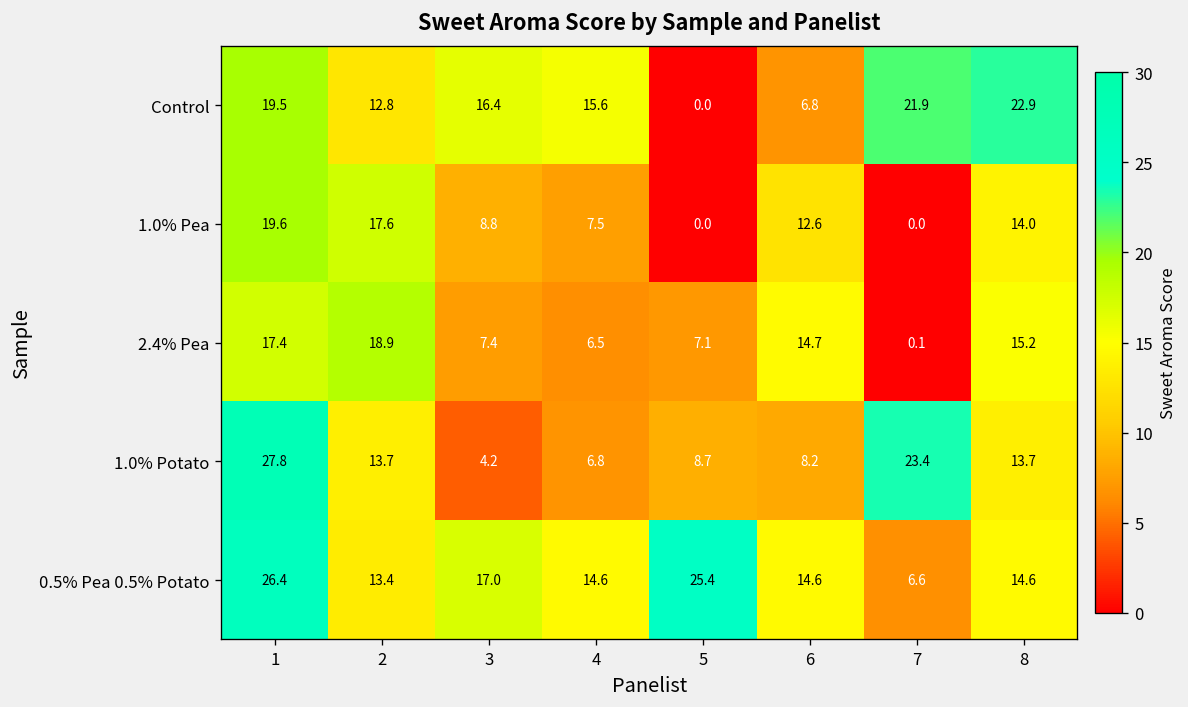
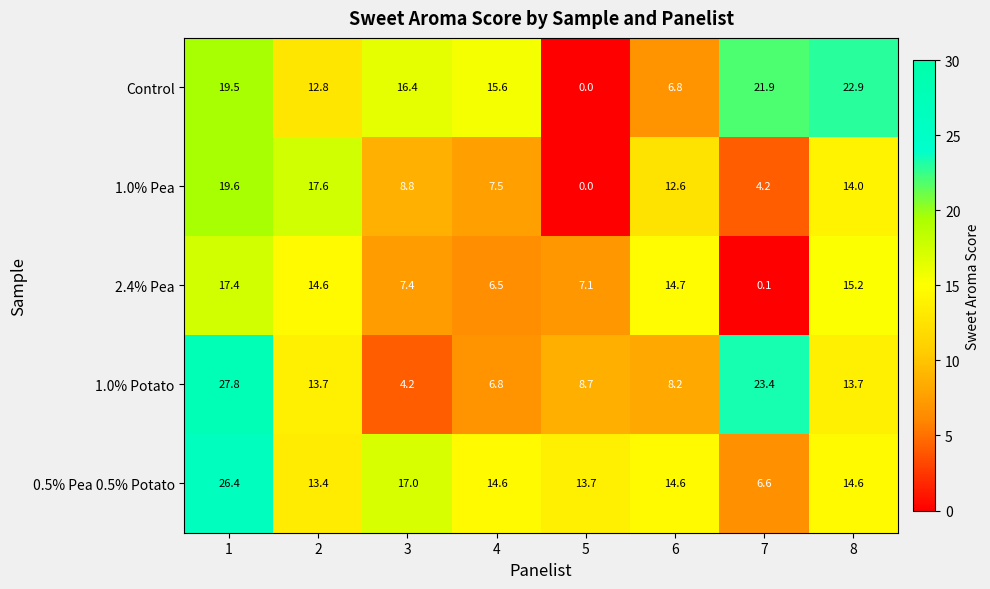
1.0% Pea, 7: 0.0 -> 4.2
2.4% Pea, 2: 18.9 -> 14.6
0.5% Pea 0.5% Potato, 5: 25.4 -> 13.7
